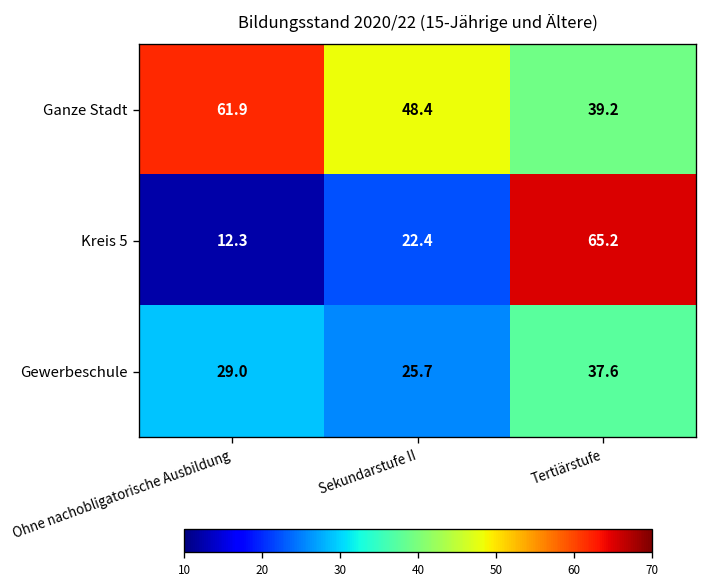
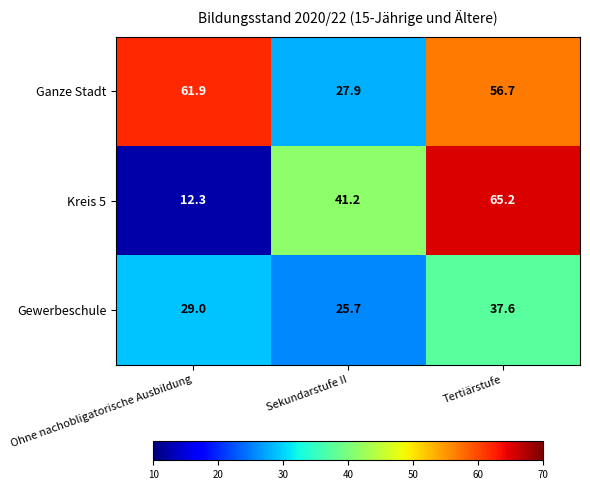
Ganze Stadt, Sekundarstufe II: 48.4 -> 27.9
Ganze Stadt, Tertiärstufe: 39.2 -> 56.7
Kreis 5, Sekundarstufe II: 22.4 -> 41.2
